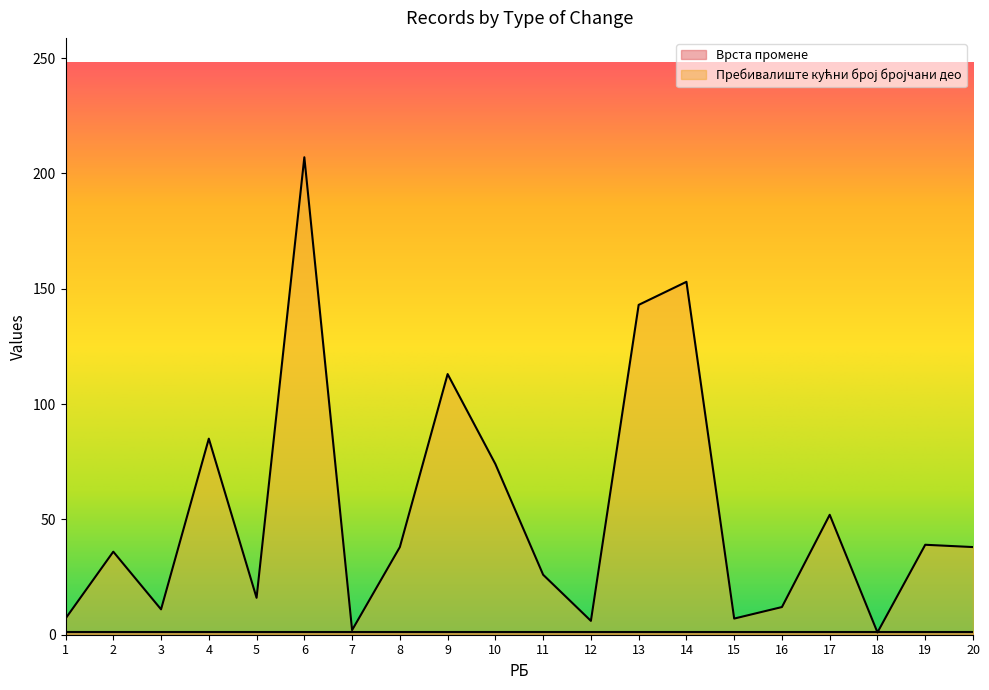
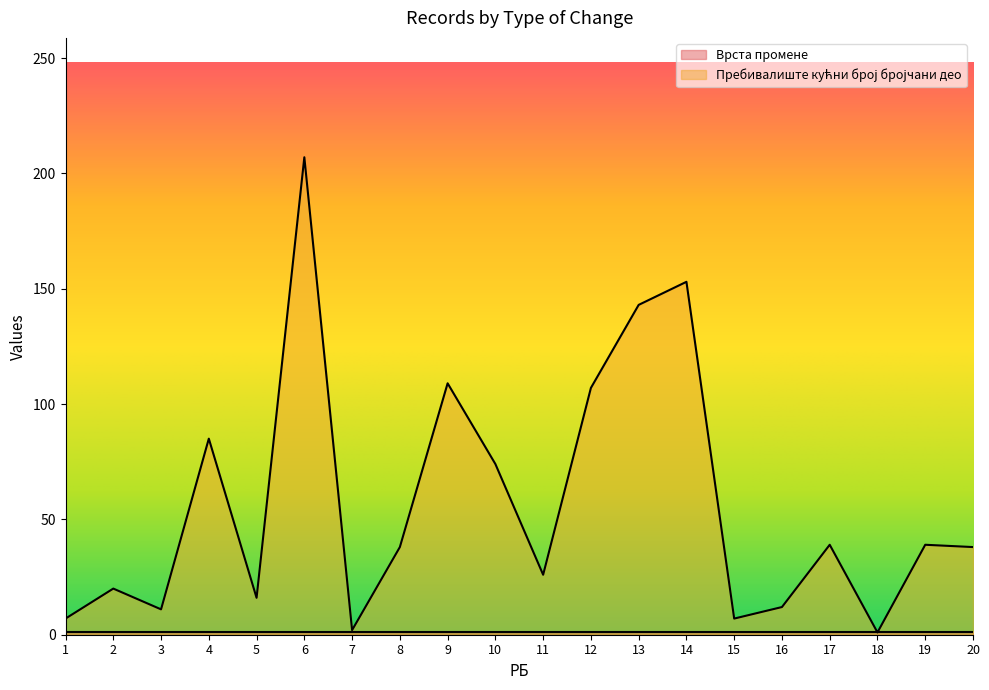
Пребивалиште кућни број бројчани део, 2: 36 -> 20
Пребивалиште кућни број бројчани део, 9: 113 -> 109
Пребивалиште кућни број бројчани део, 12: 6 -> 107
Пребивалиште кућни број бројчани део, 17: 52 -> 39
